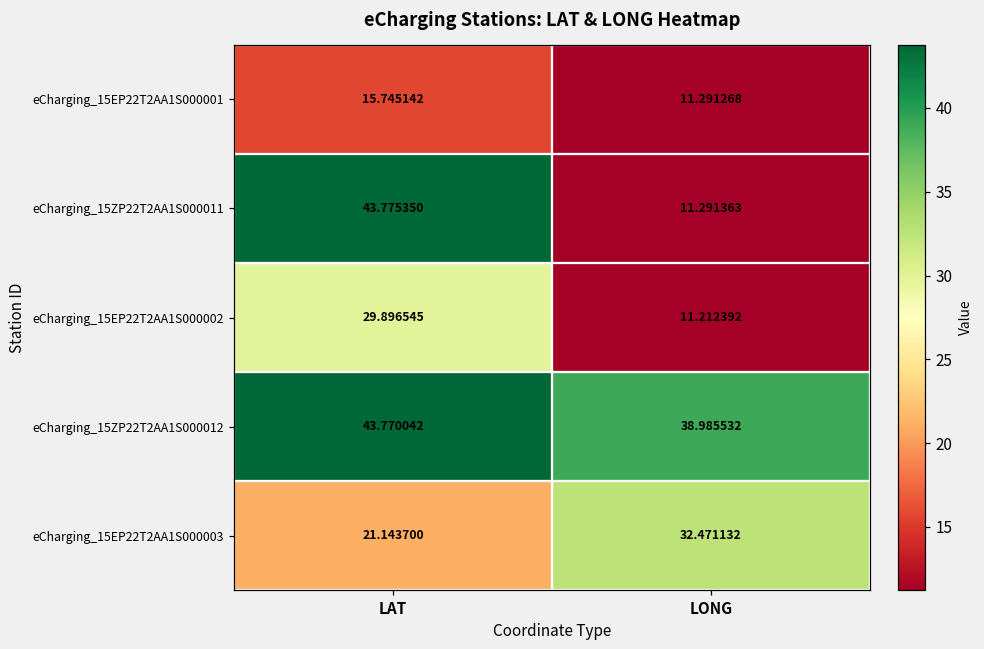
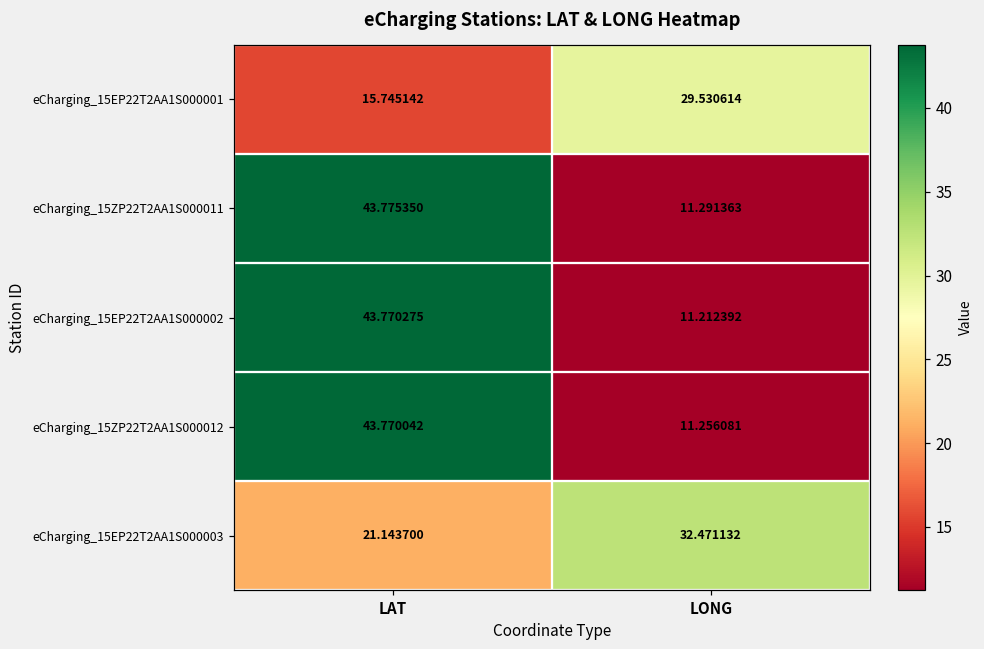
eCharging_15EP22T2AA1S000001, LONG: 11.291268 -> 29.530614
eCharging_15EP22T2AA1S000002, LAT: 29.896545 -> 43.770275
eCharging_15ZP22T2AA1S000012, LONG: 38.985532 -> 11.256081
